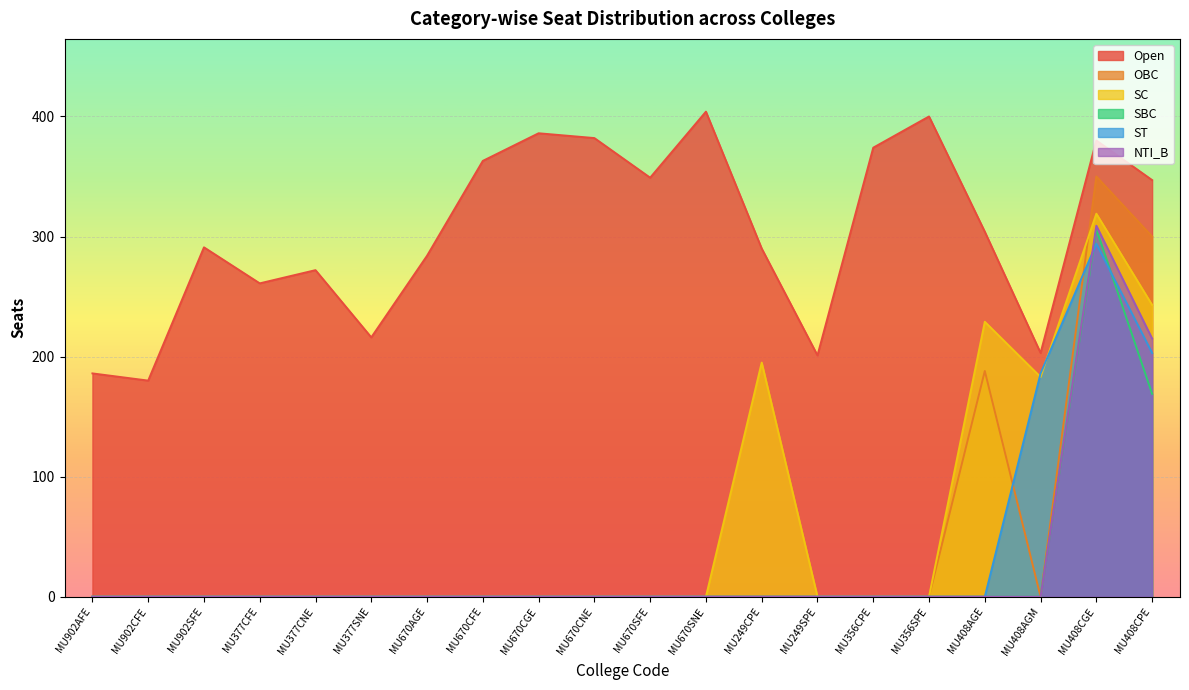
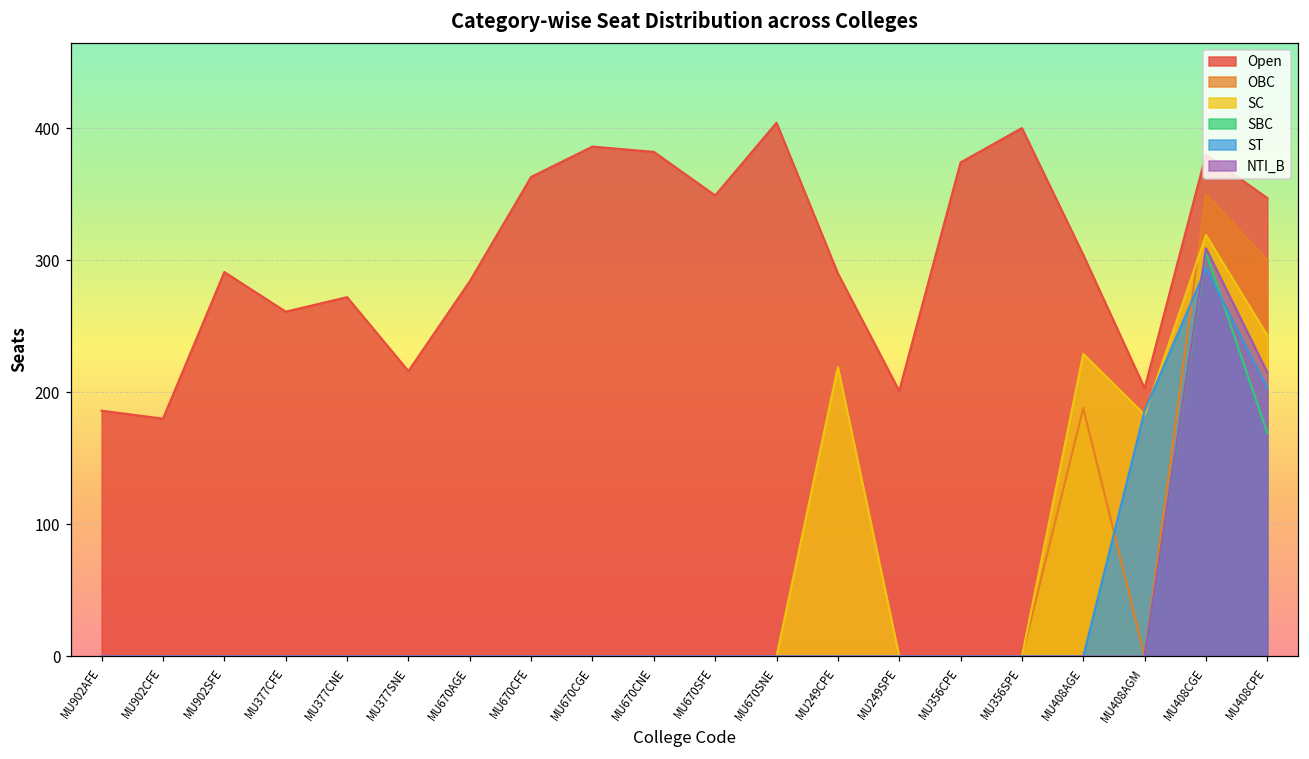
SC, MU249CPE: 195 -> 219
